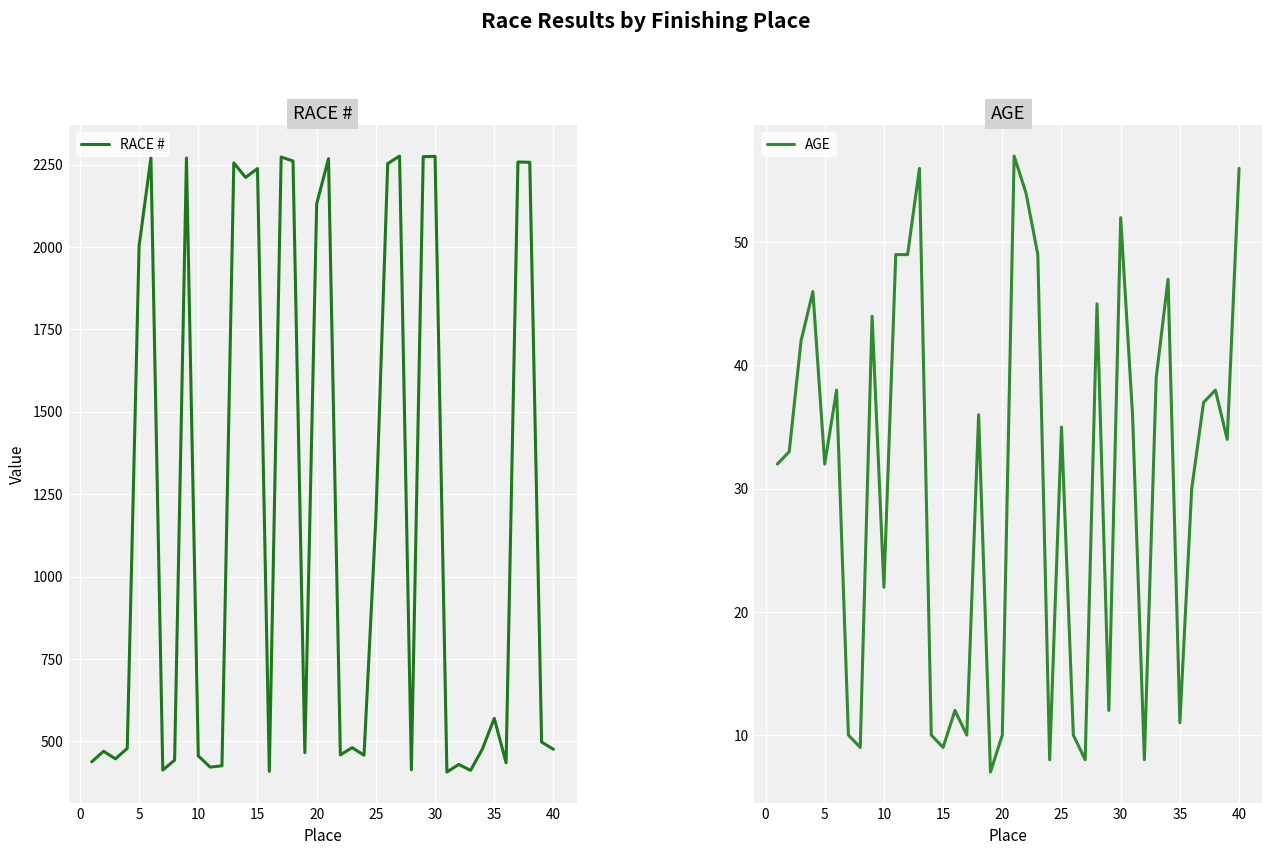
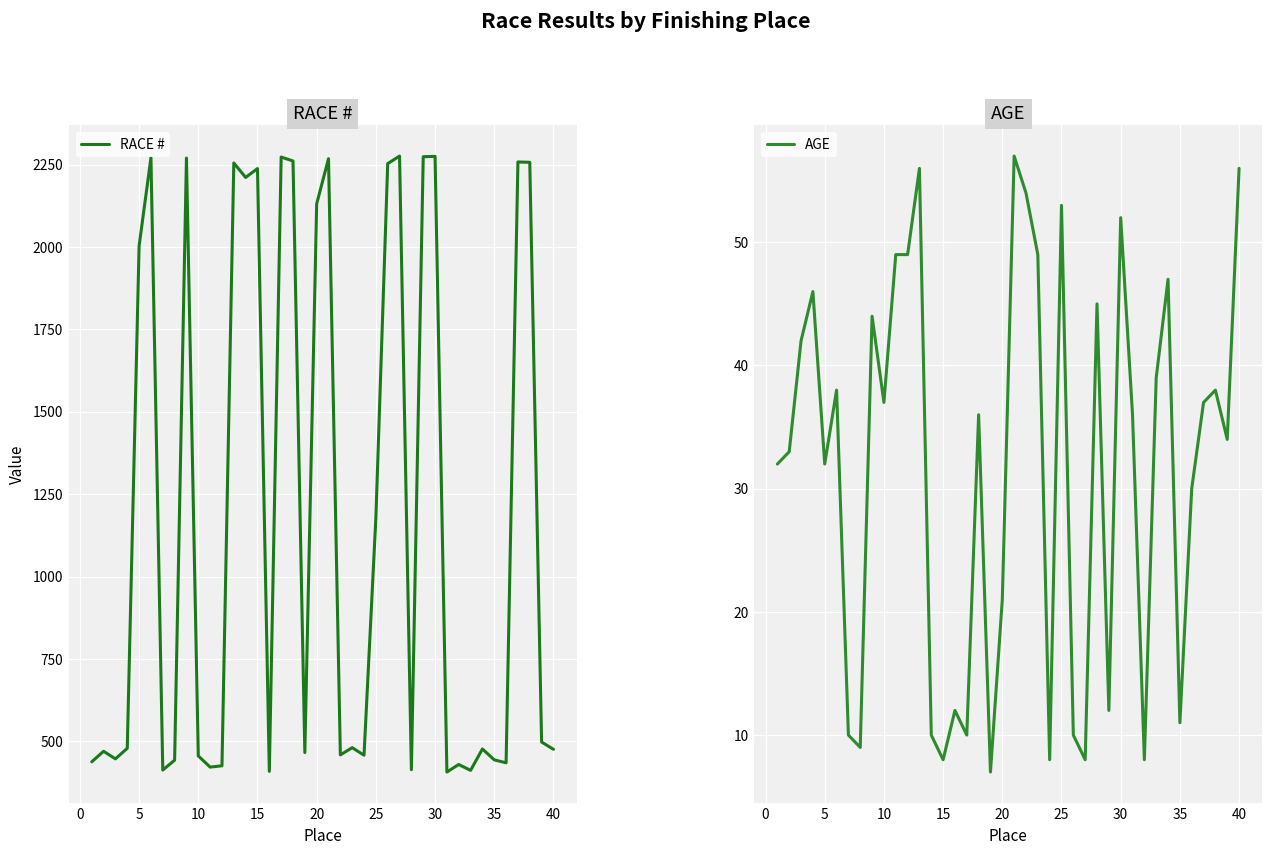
RACE #, 35: 570 -> 440
AGE, 10: 22 -> 37
AGE, 15: 9 -> 8
AGE, 20: 10 -> 21
AGE, 25: 35 -> 53
